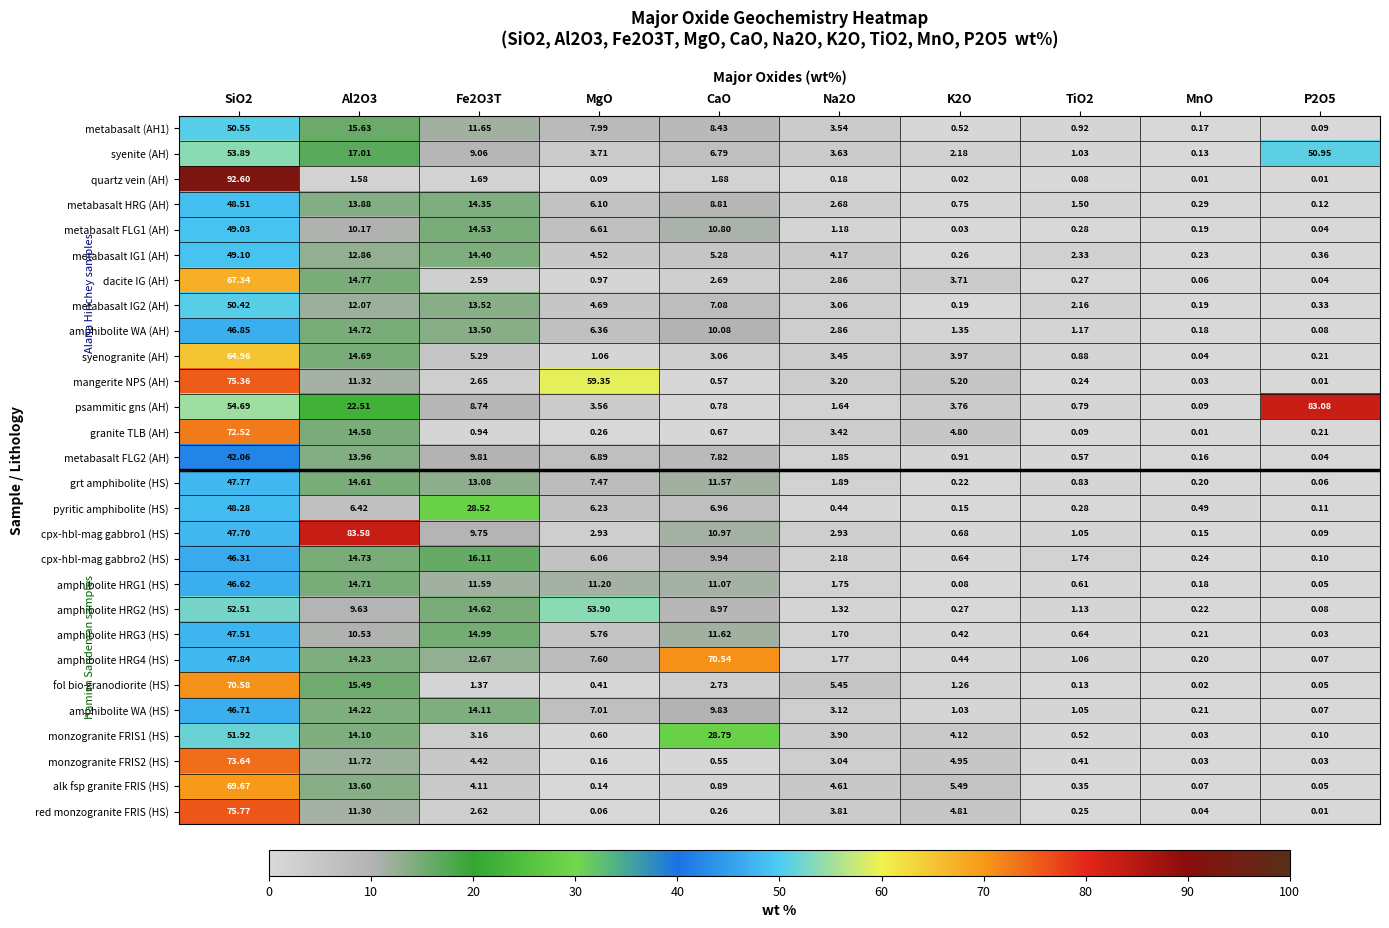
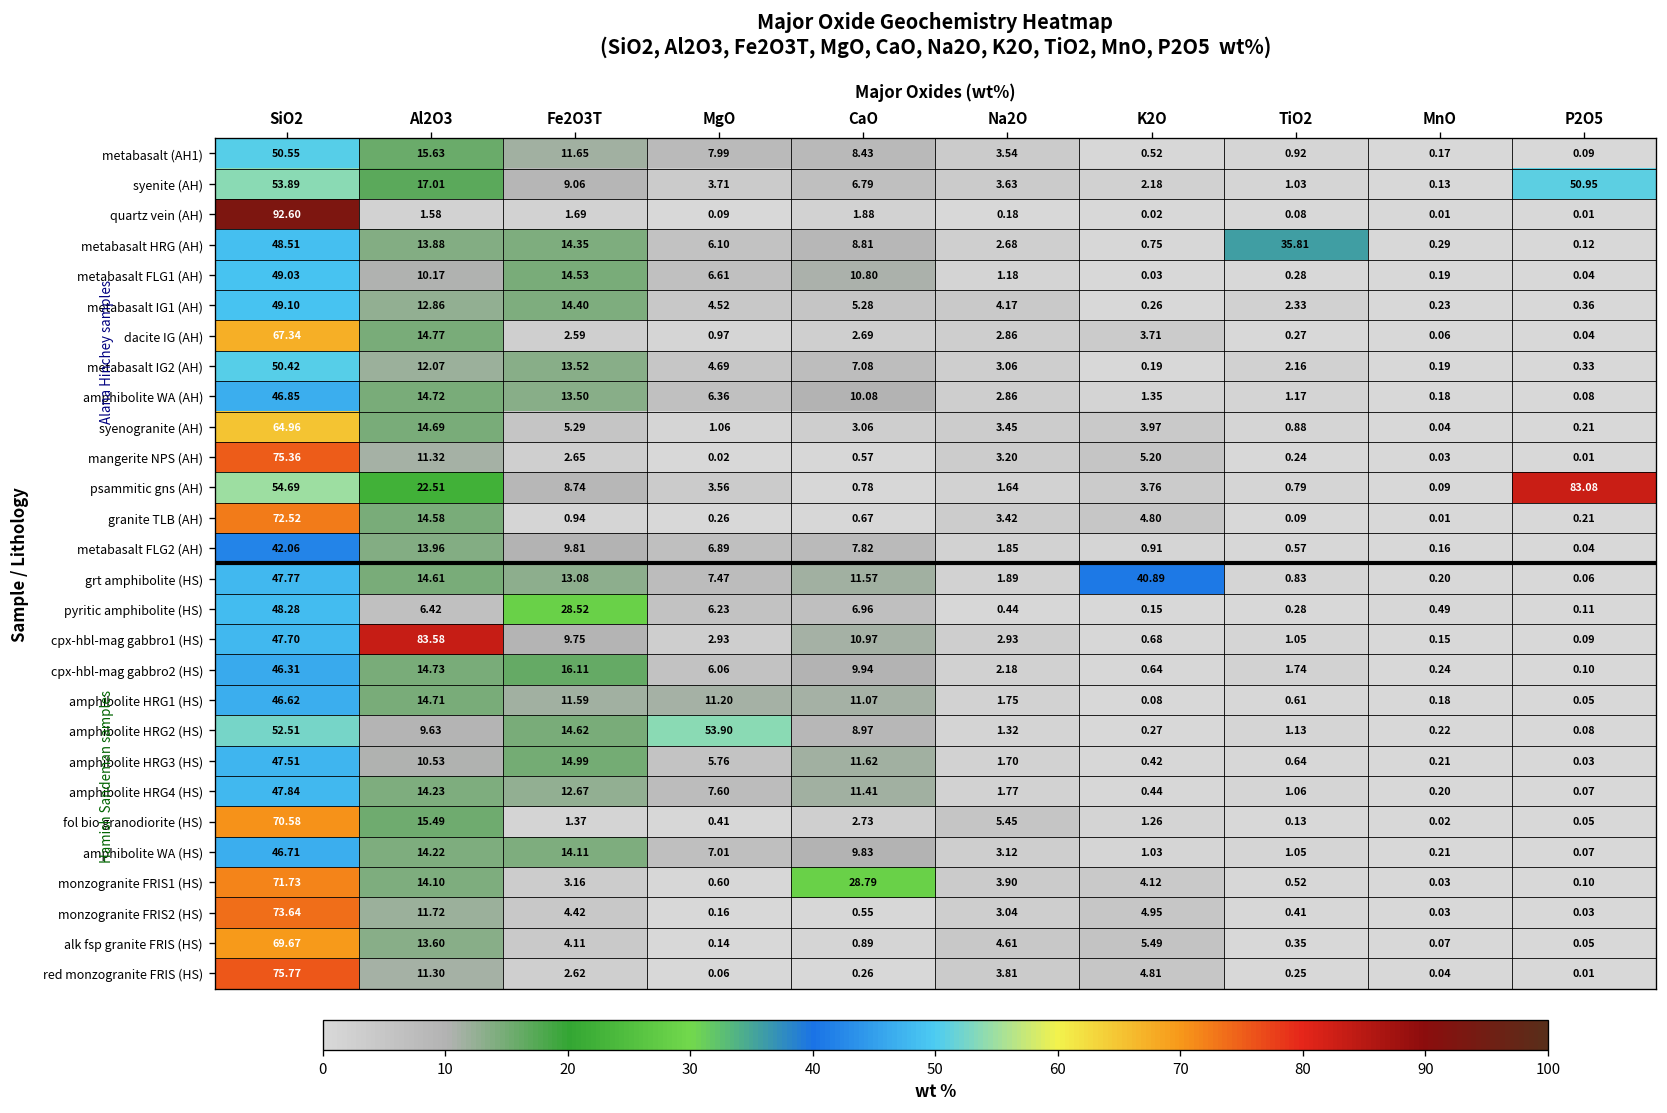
metabasalt HRG (AH), TiO2: 1.50 -> 35.81
mangerite NPS (AH), MgO: 59.35 -> 0.02
grt amphibolite (HS), K2O: 0.22 -> 40.89
amphibolite HRG4 (HS), CaO: 70.54 -> 11.41
monzogranite FRIS1 (HS), SiO2: 51.92 -> 71.73
